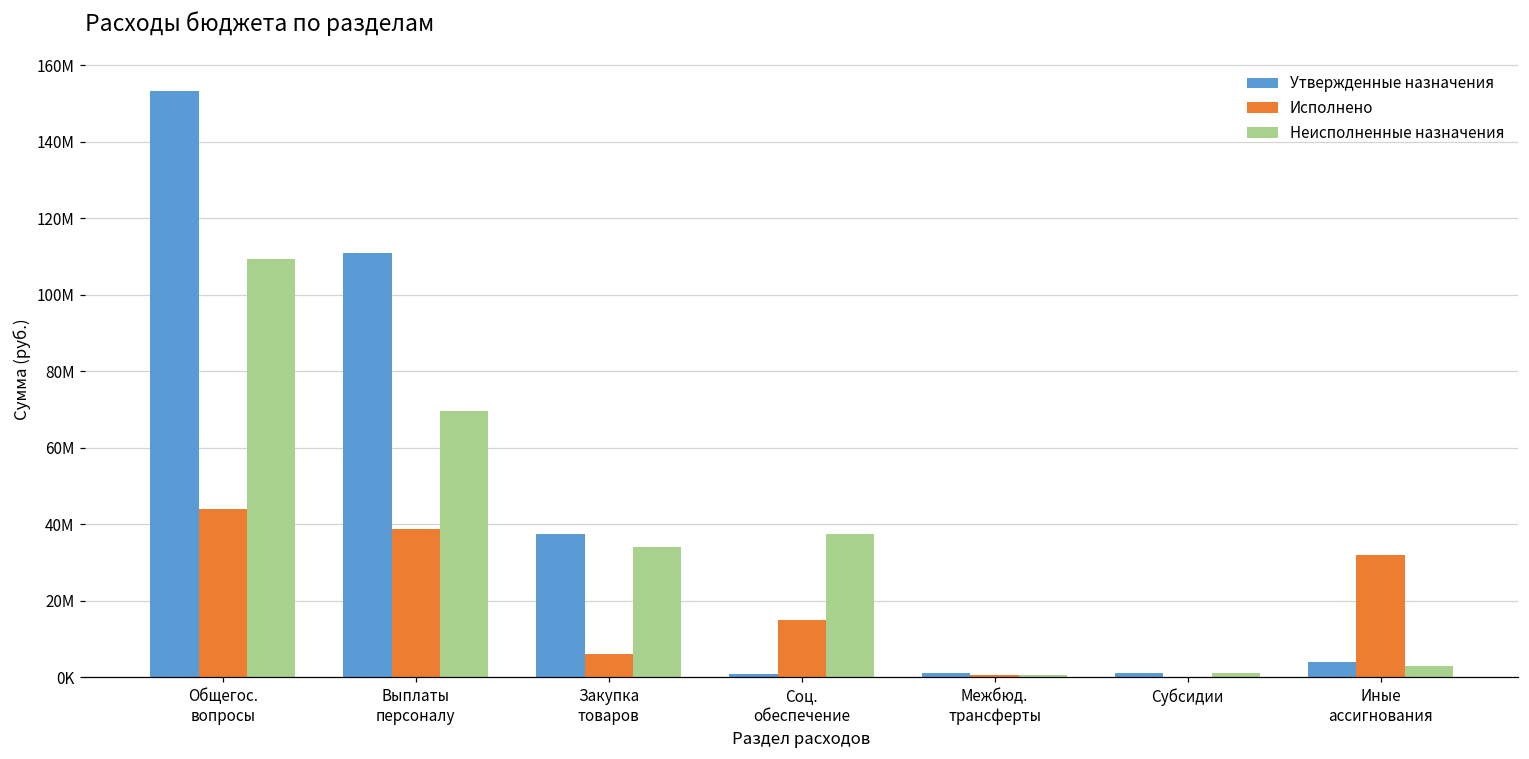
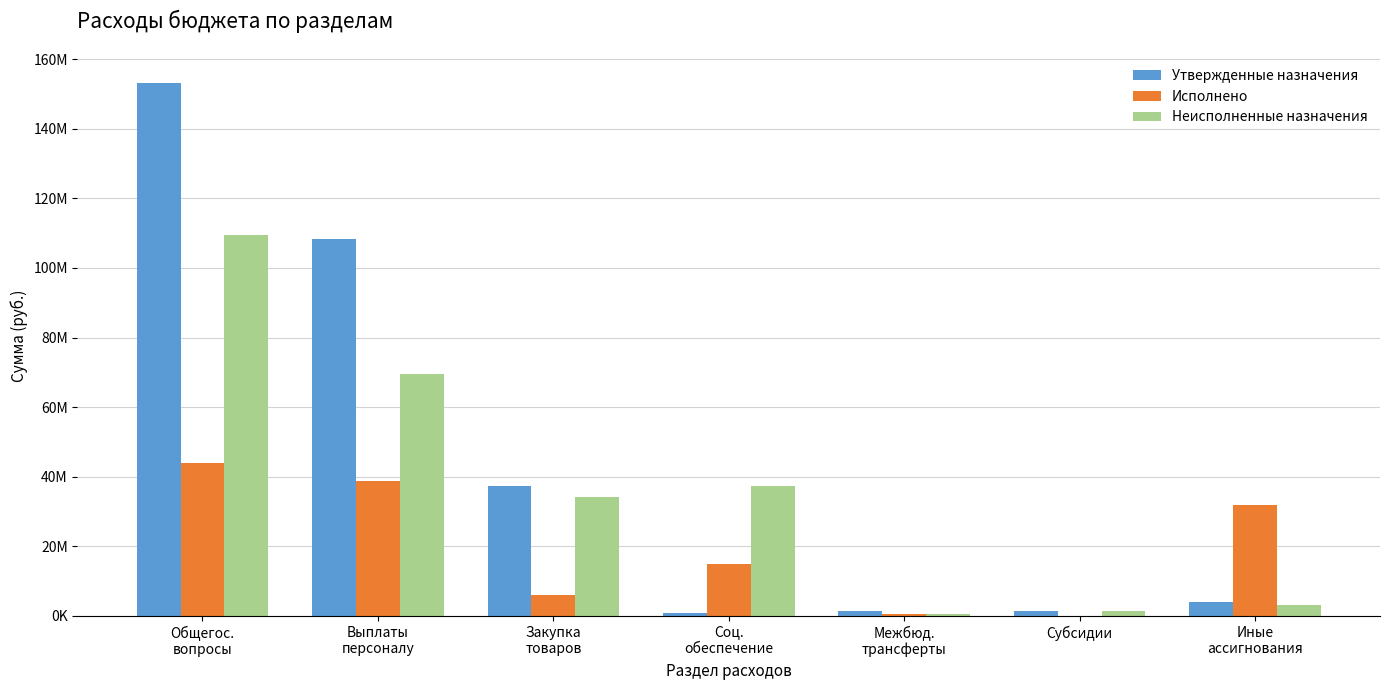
Утвержденные назначения, Выплаты персоналу: 111000000 -> 108000000
